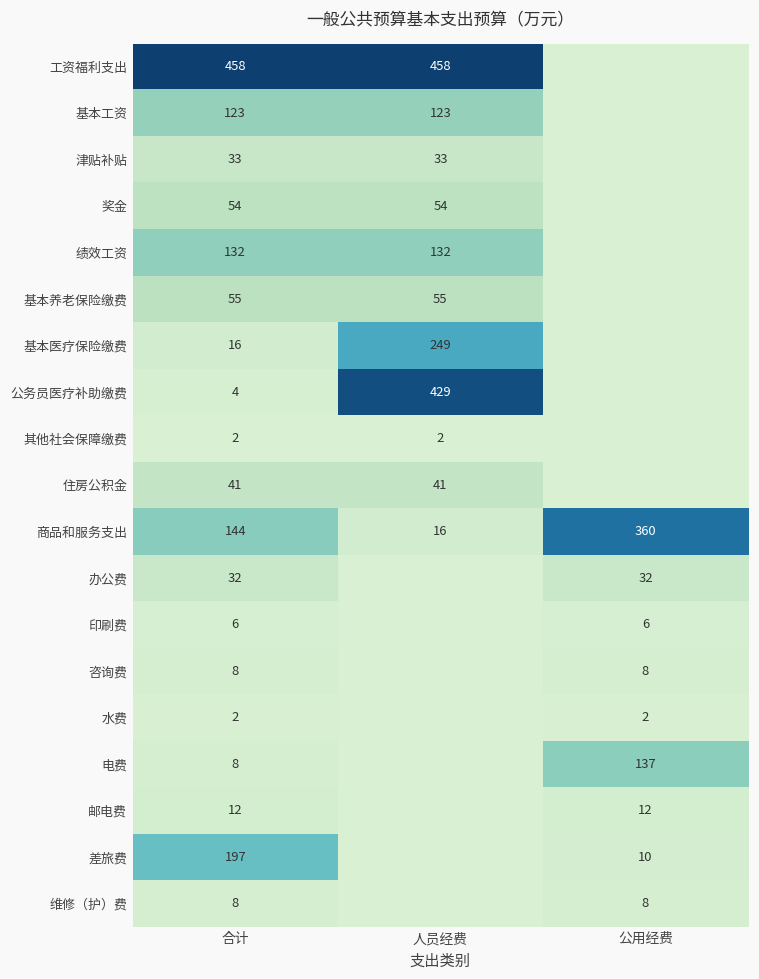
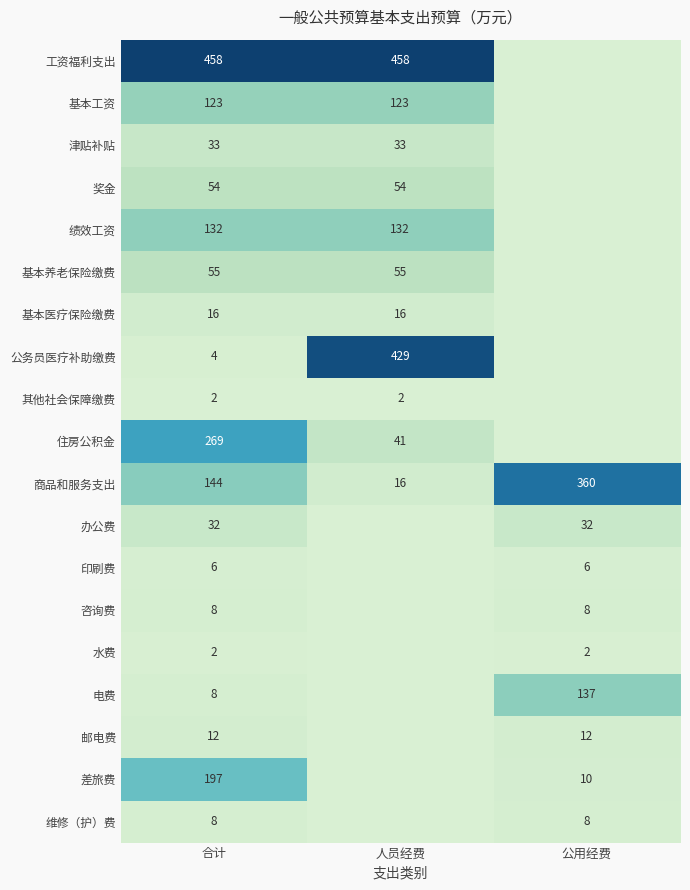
基本医疗保险缴费, 人员经费: 249 -> 16
住房公积金, 合计: 41 -> 269
